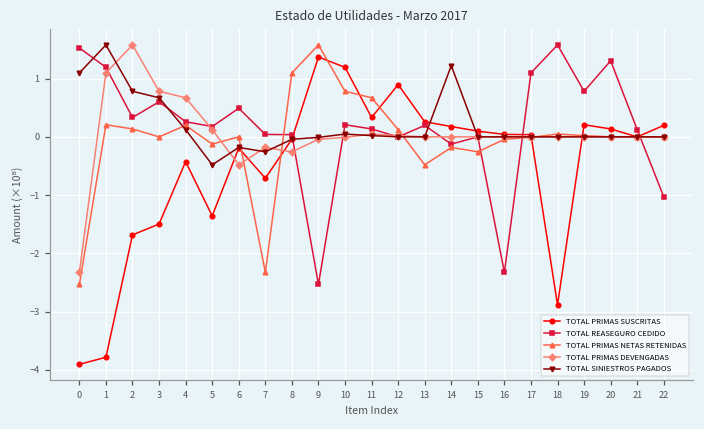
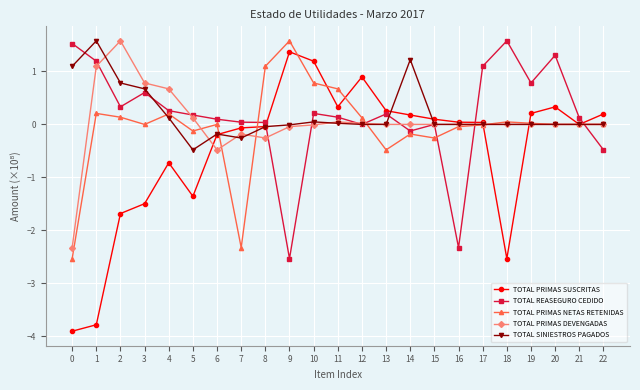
TOTAL PRIMAS SUSCRITAS, 4: -0.4 -> -0.7
TOTAL REASEGURO CEDIDO, 6: 0.5 -> 0.1
TOTAL PRIMAS SUSCRITAS, 7: -0.7 -> -0.1
TOTAL PRIMAS SUSCRITAS, 18: -2.9 -> -2.5
TOTAL PRIMAS SUSCRITAS, 20: 0.1 -> 0.3
TOTAL REASEGURO CEDIDO, 22: -1.0 -> -0.5
